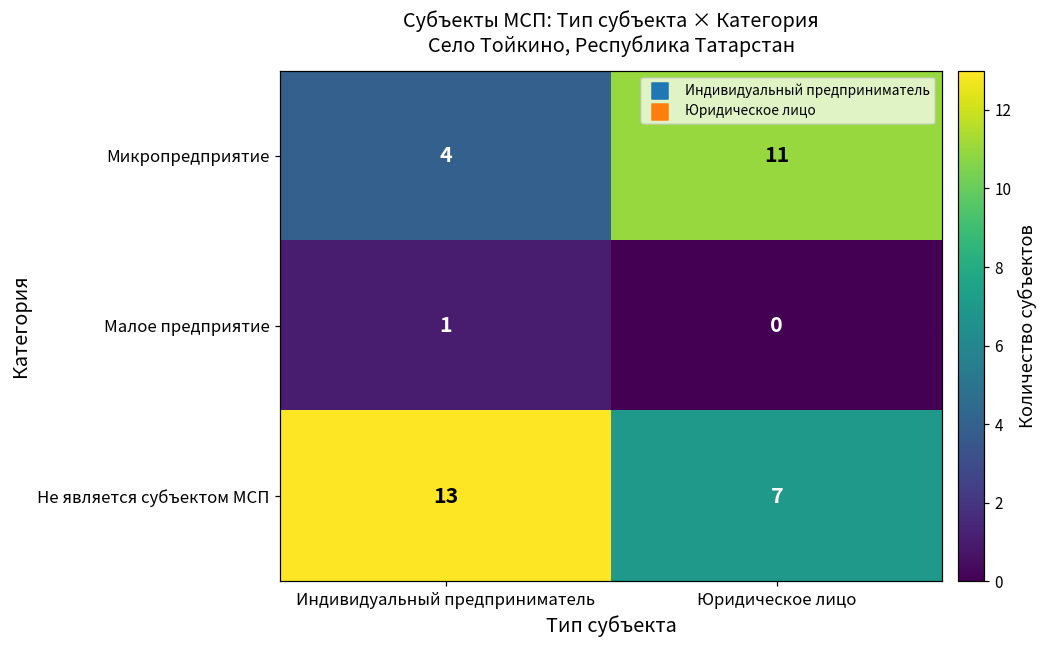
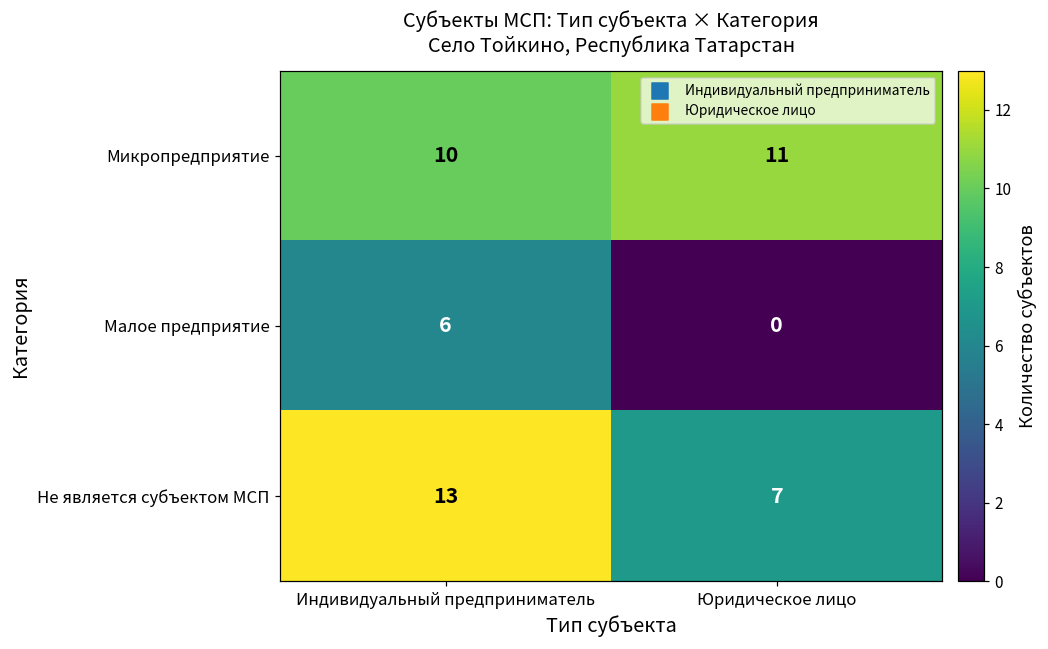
Микропредприятие, Индивидуальный предприниматель: 4 -> 10
Малое предприятие, Индивидуальный предприниматель: 1 -> 6
